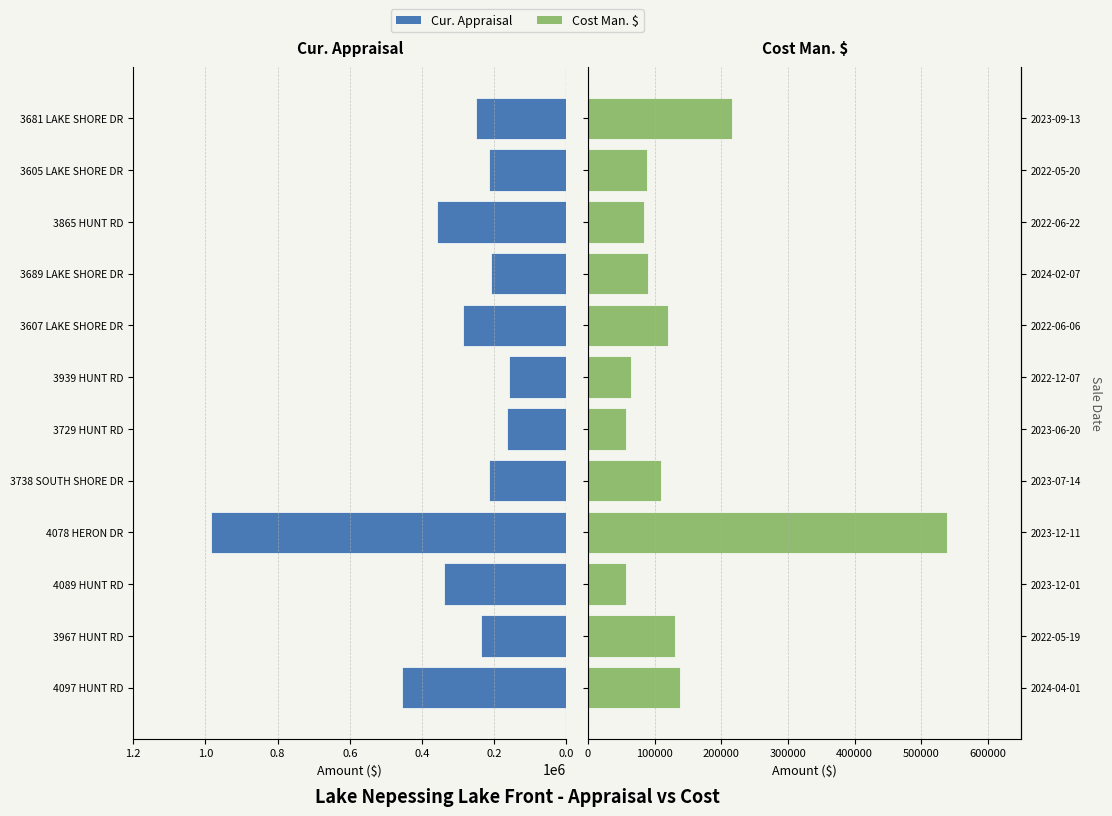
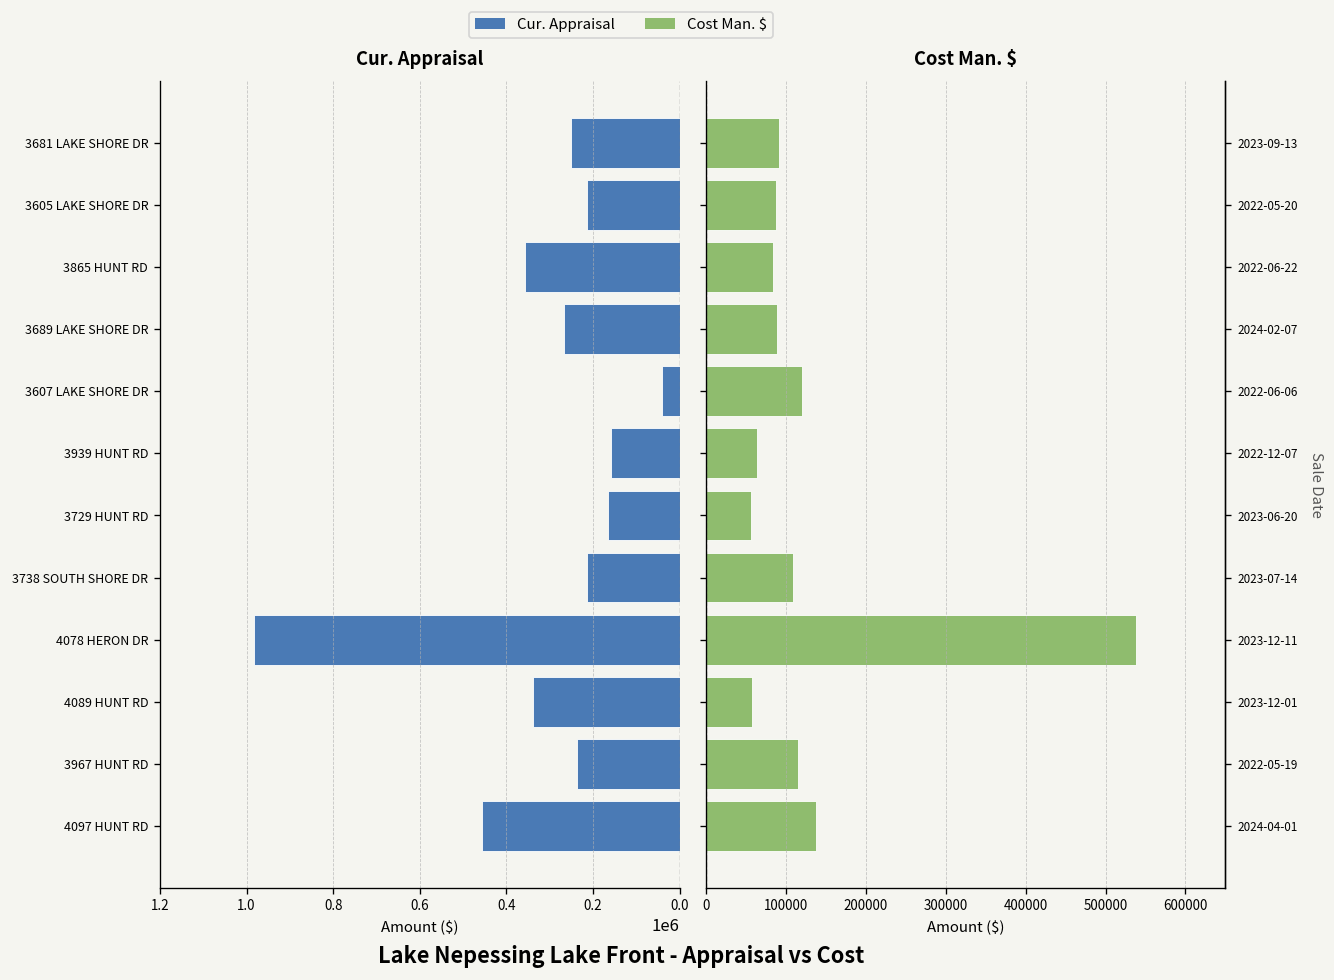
Cur. Appraisal, 3689 LAKE SHORE DR: 210000 -> 270000
Cur. Appraisal, 3607 LAKE SHORE DR: 290000 -> 40000
Cost Man. $, 2023-09-13: 220000 -> 90000
Cost Man. $, 2022-05-19: 130000 -> 110000
